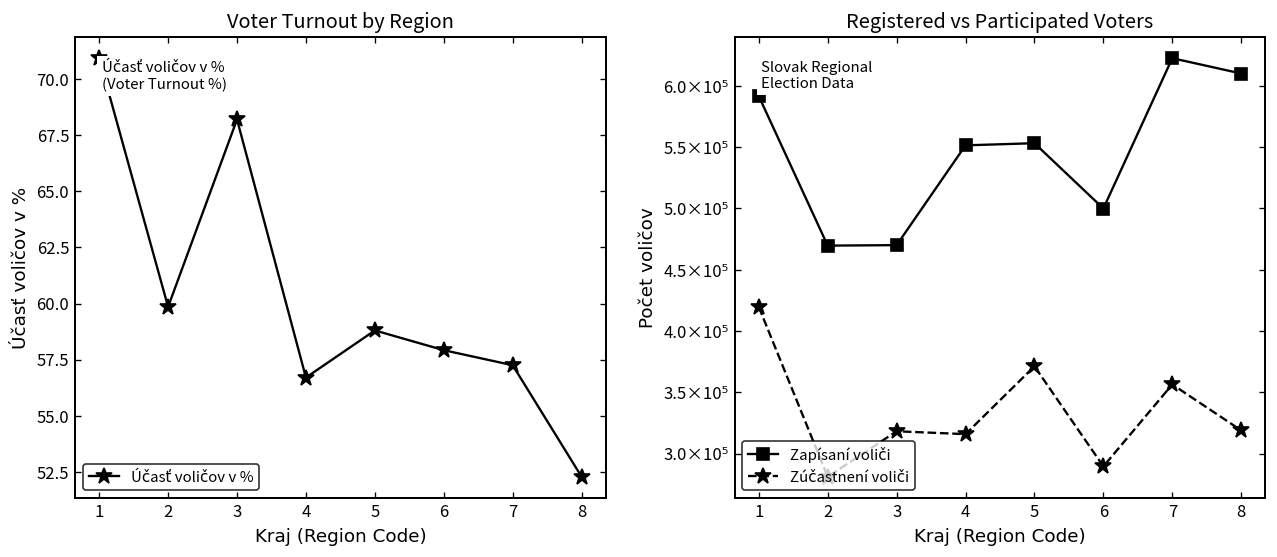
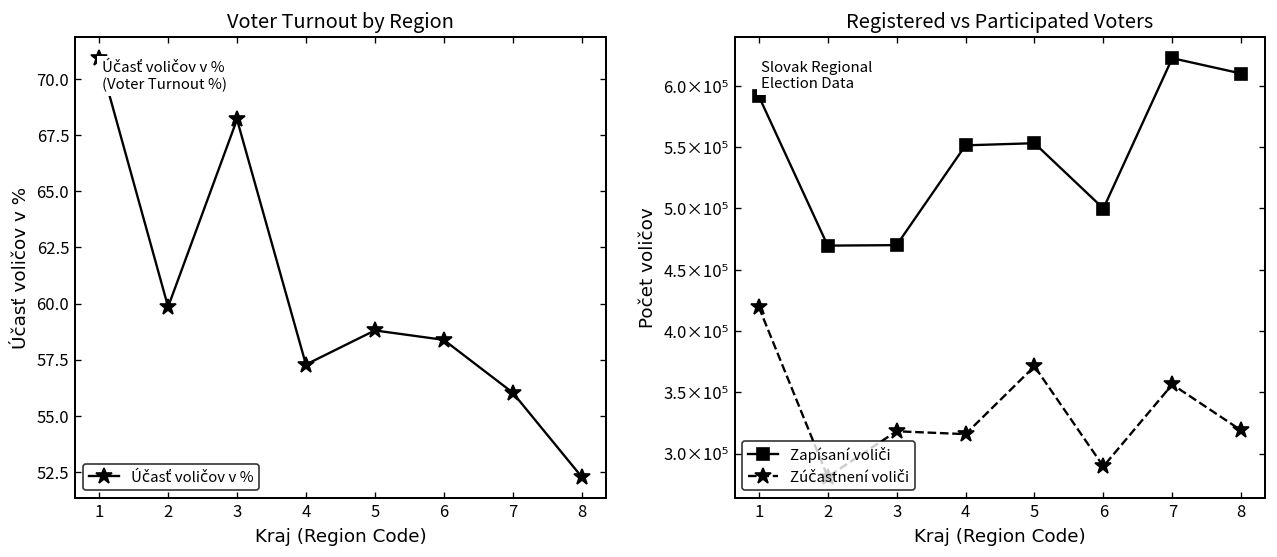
Voter Turnout by Region, 4: 56.7 -> 57.3
Voter Turnout by Region, 6: 57.9 -> 58.4
Voter Turnout by Region, 7: 57.3 -> 56.0
